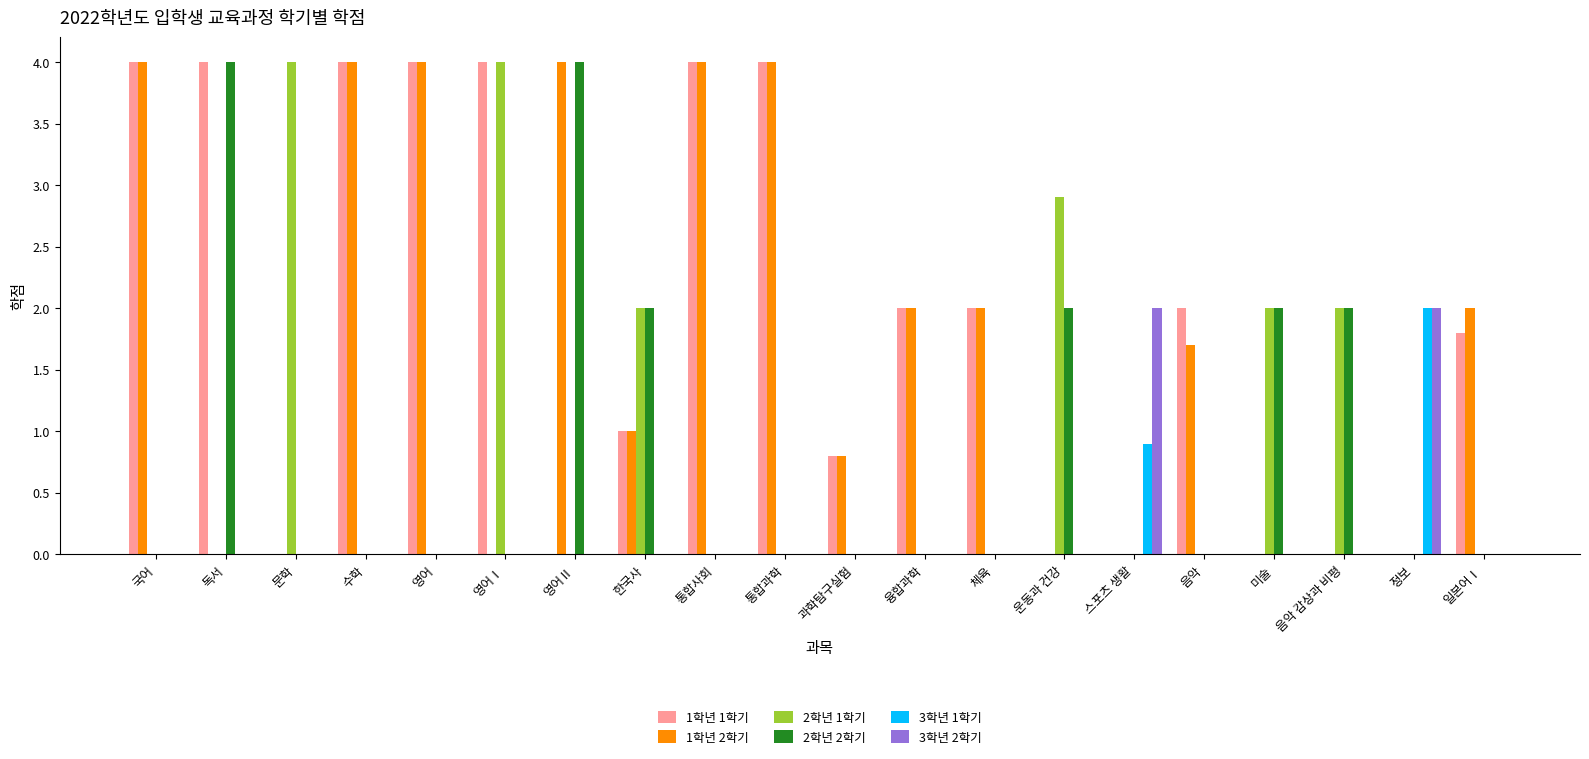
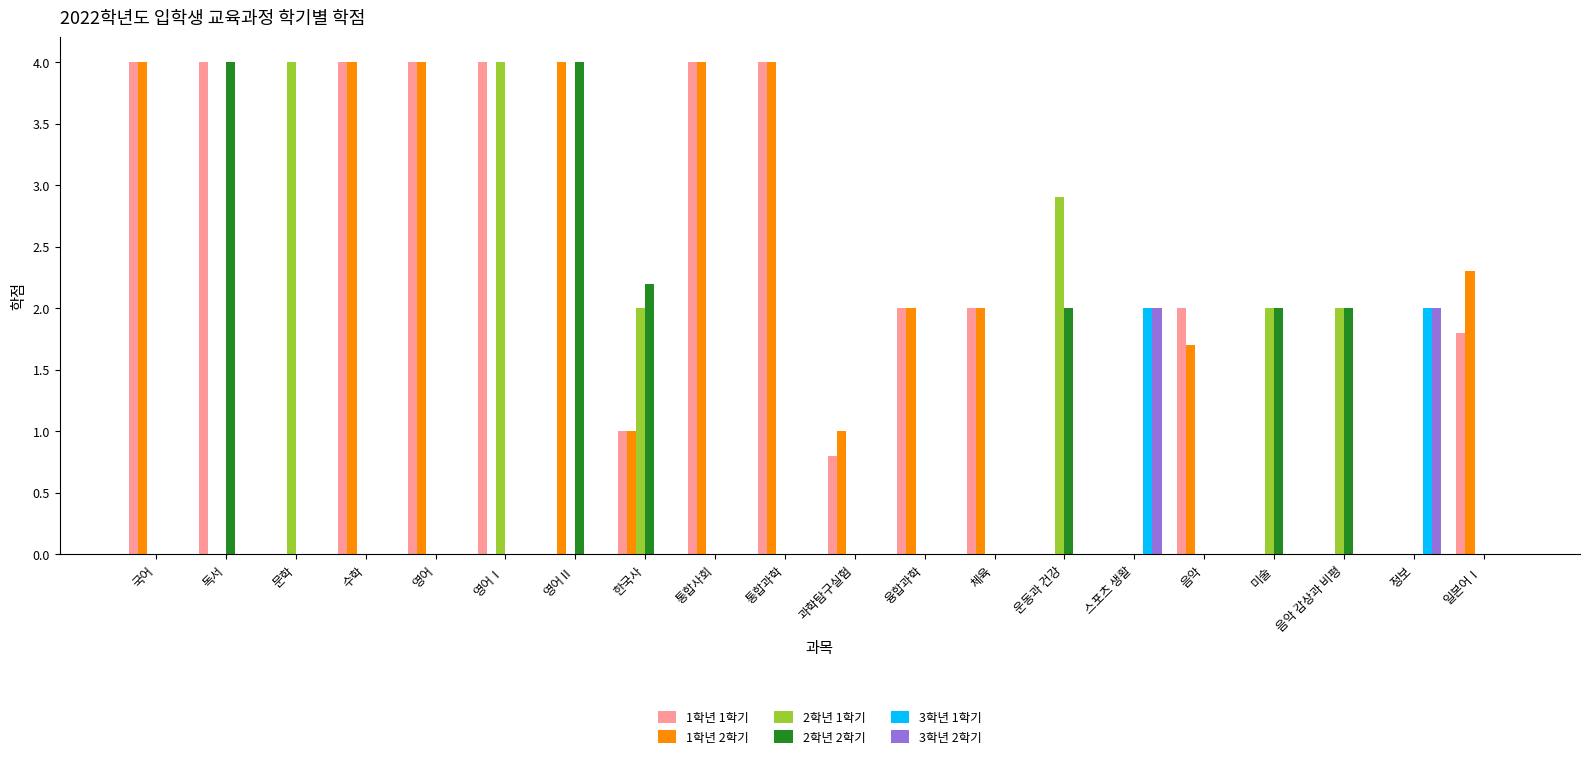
2학년 2학기, 한국사: 2.0 -> 2.2
1학년 2학기, 과학탐구실험: 0.8 -> 1.0
3학년 1학기, 스포츠 생활: 0.9 -> 2.0
1학년 2학기, 일본어Ⅰ: 2.0 -> 2.3
